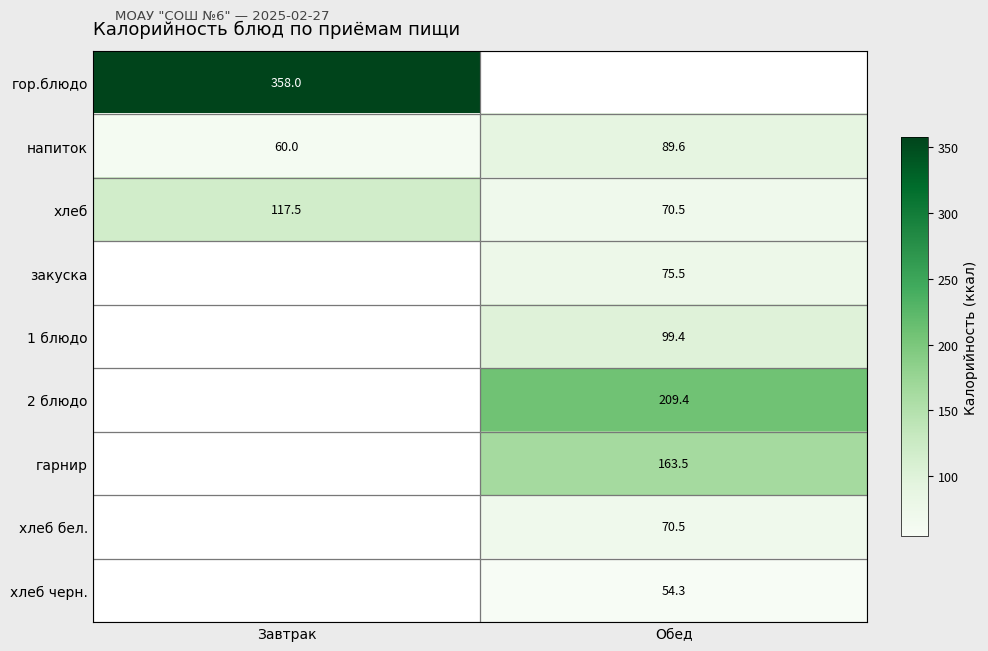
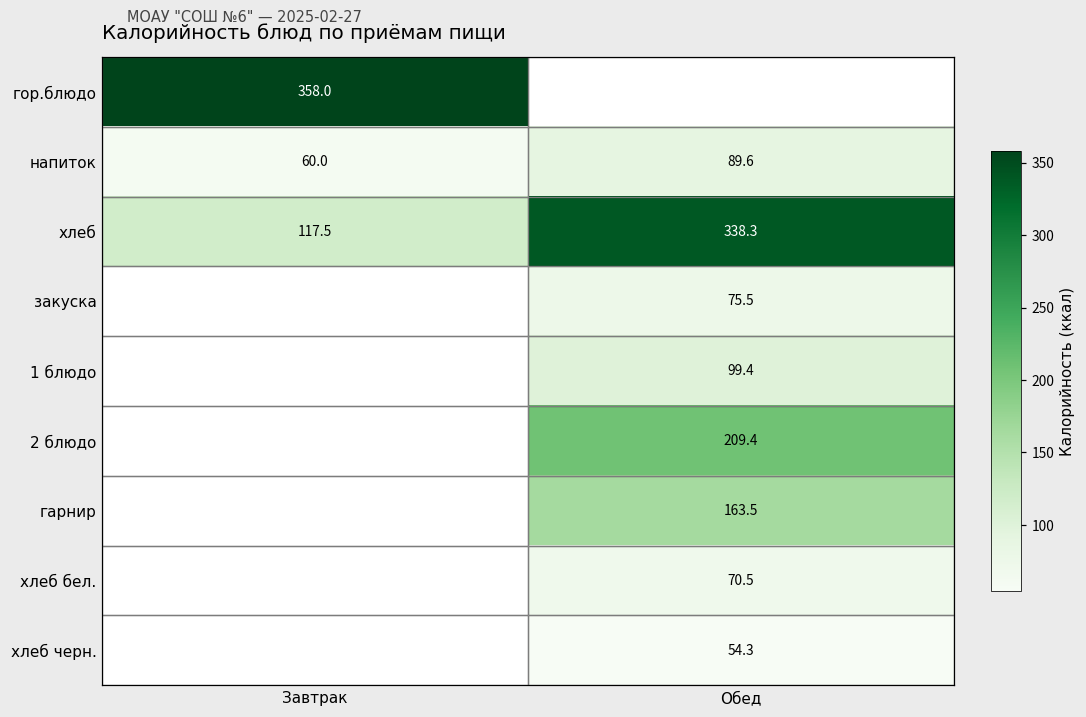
хлеб, Обед: 70.5 -> 338.3
